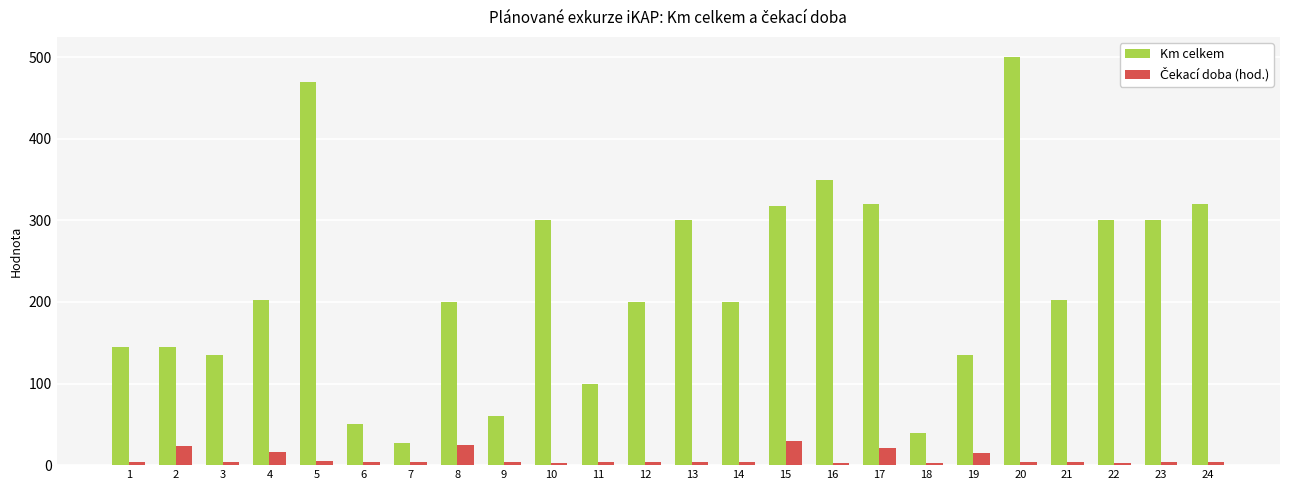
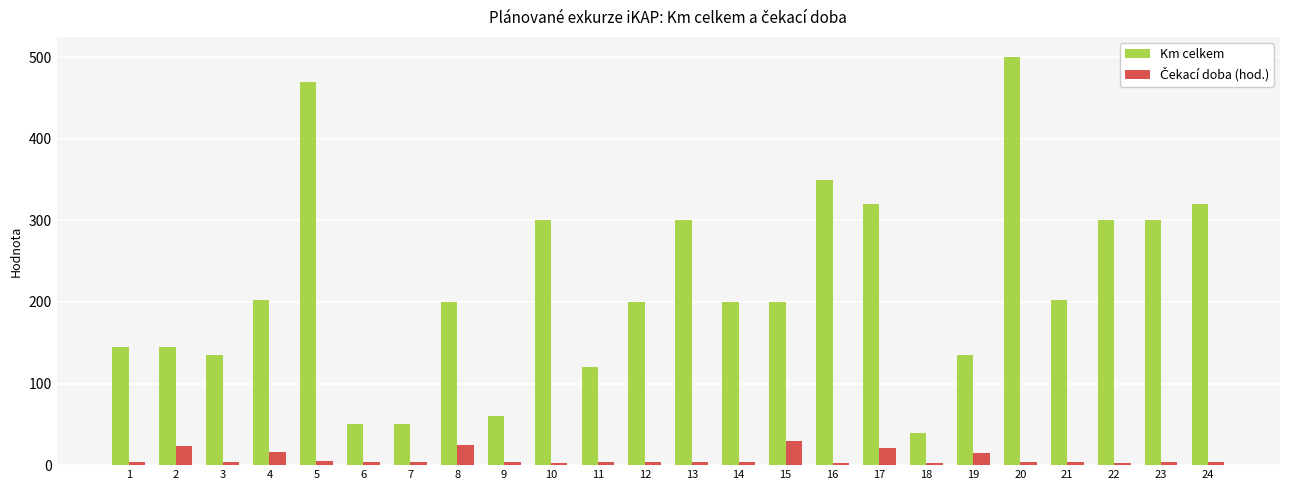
Km celkem, 7: 30 -> 50
Km celkem, 11: 100 -> 120
Km celkem, 15: 320 -> 200
